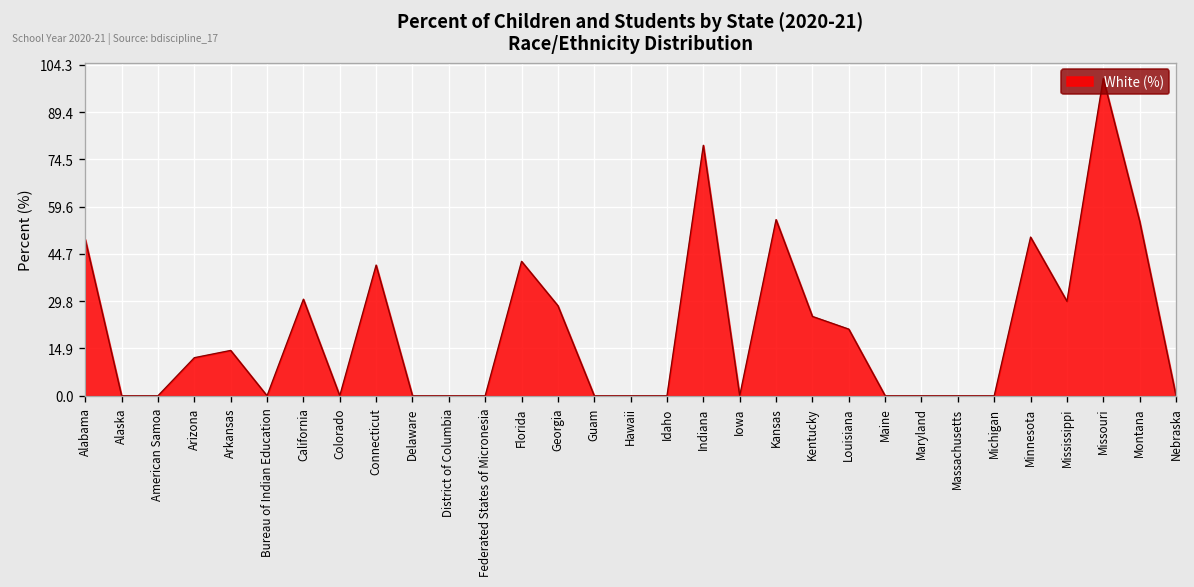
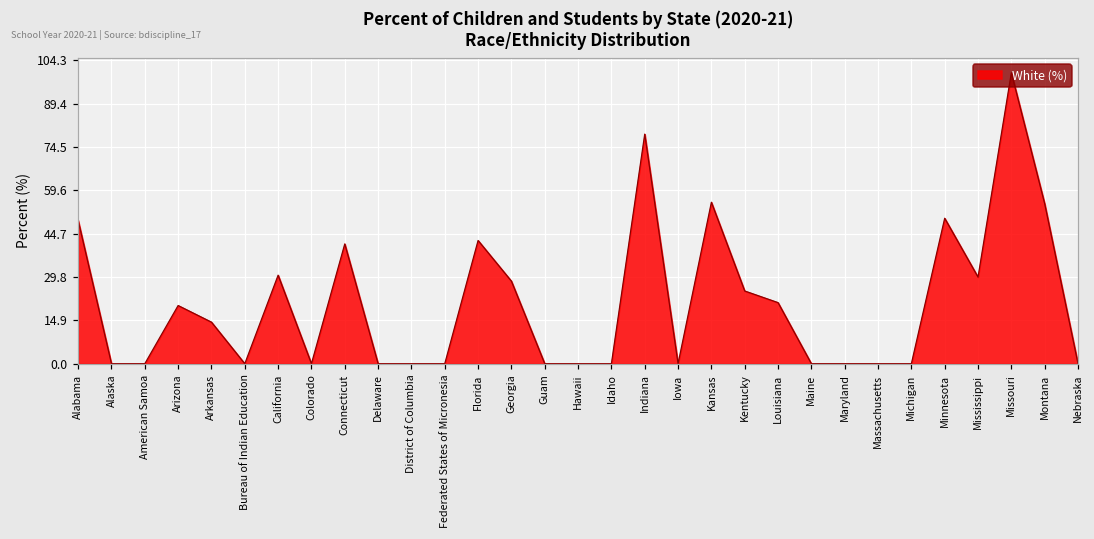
Arizona: 12 -> 20
